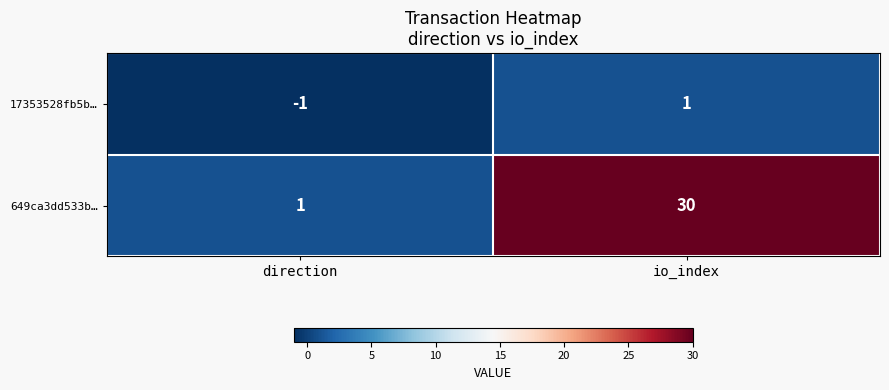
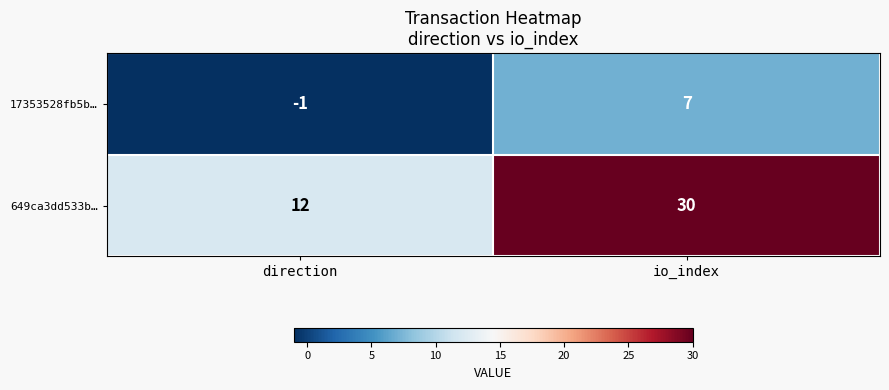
17353528fb5b…, io_index: 1 -> 7
649ca3dd533b…, direction: 1 -> 12
